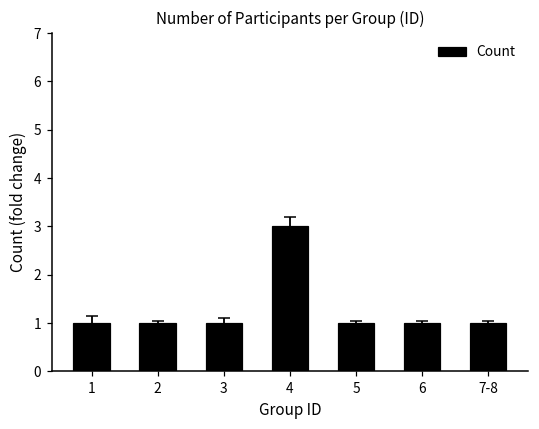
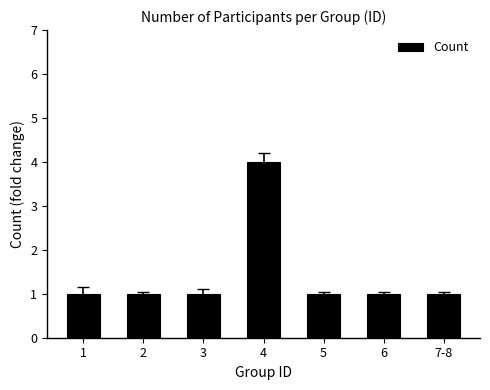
Count, 4: 3 -> 4
